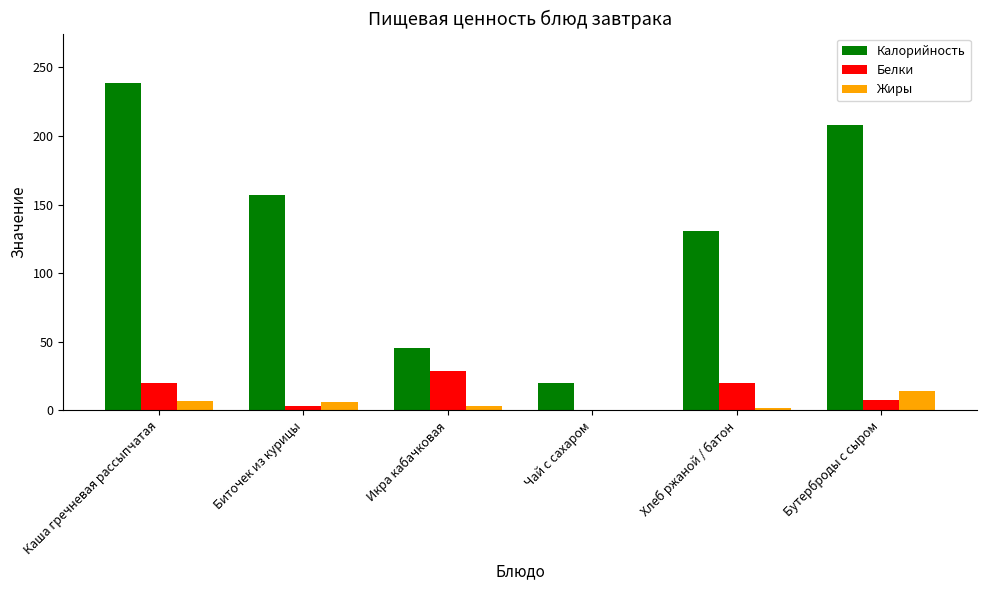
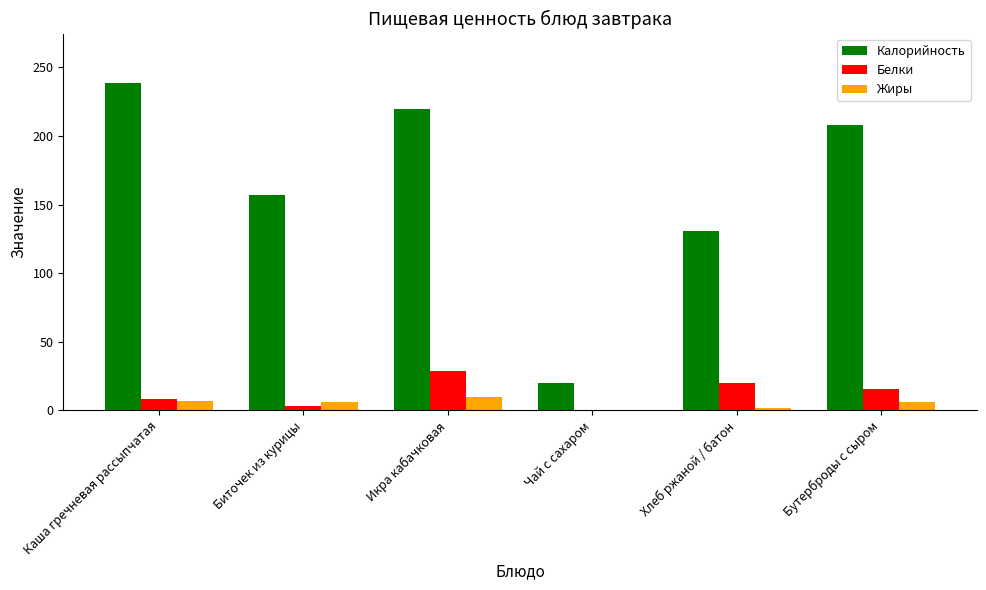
Белки, Каша гречневая рассыпчатая: 20 -> 8
Калорийность, Икра кабачковая: 45 -> 220
Жиры, Икра кабачковая: 3 -> 9
Белки, Бутерброды с сыром: 7 -> 15
Жиры, Бутерброды с сыром: 14 -> 6
